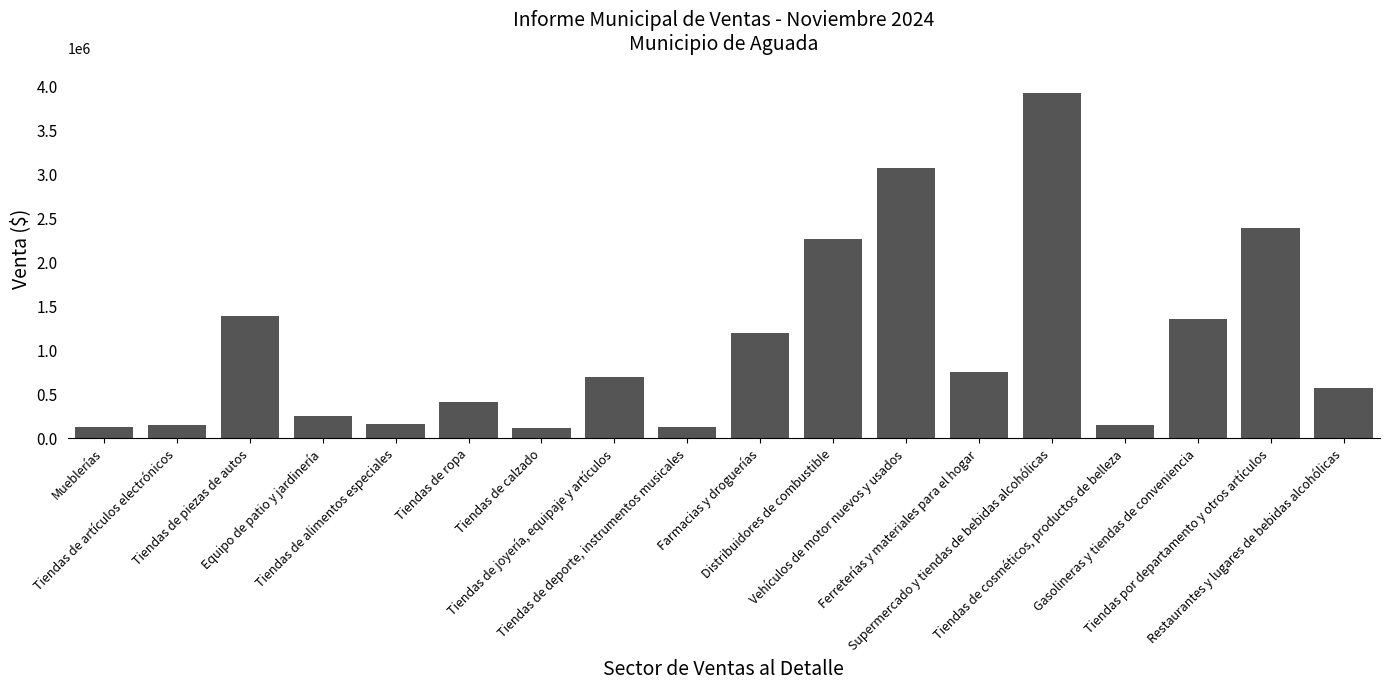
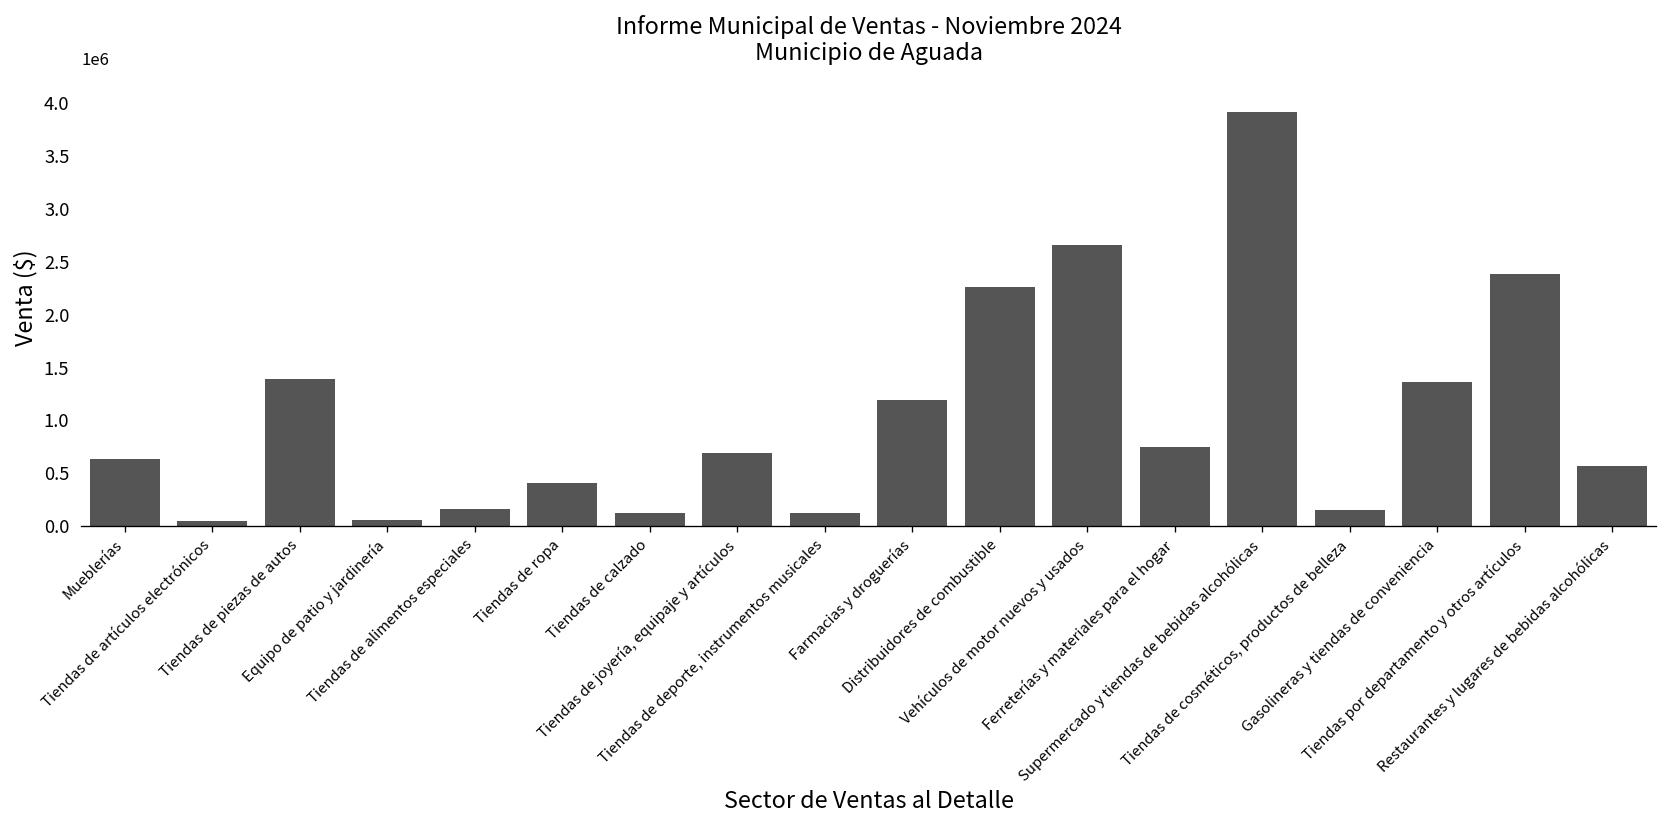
Mueblerías: 100000 -> 600000
Tiendas de artículos electrónicos: 200000 -> 0
Equipo de patio y jardinería: 300000 -> 100000
Vehículos de motor nuevos y usados: 3100000 -> 2700000
